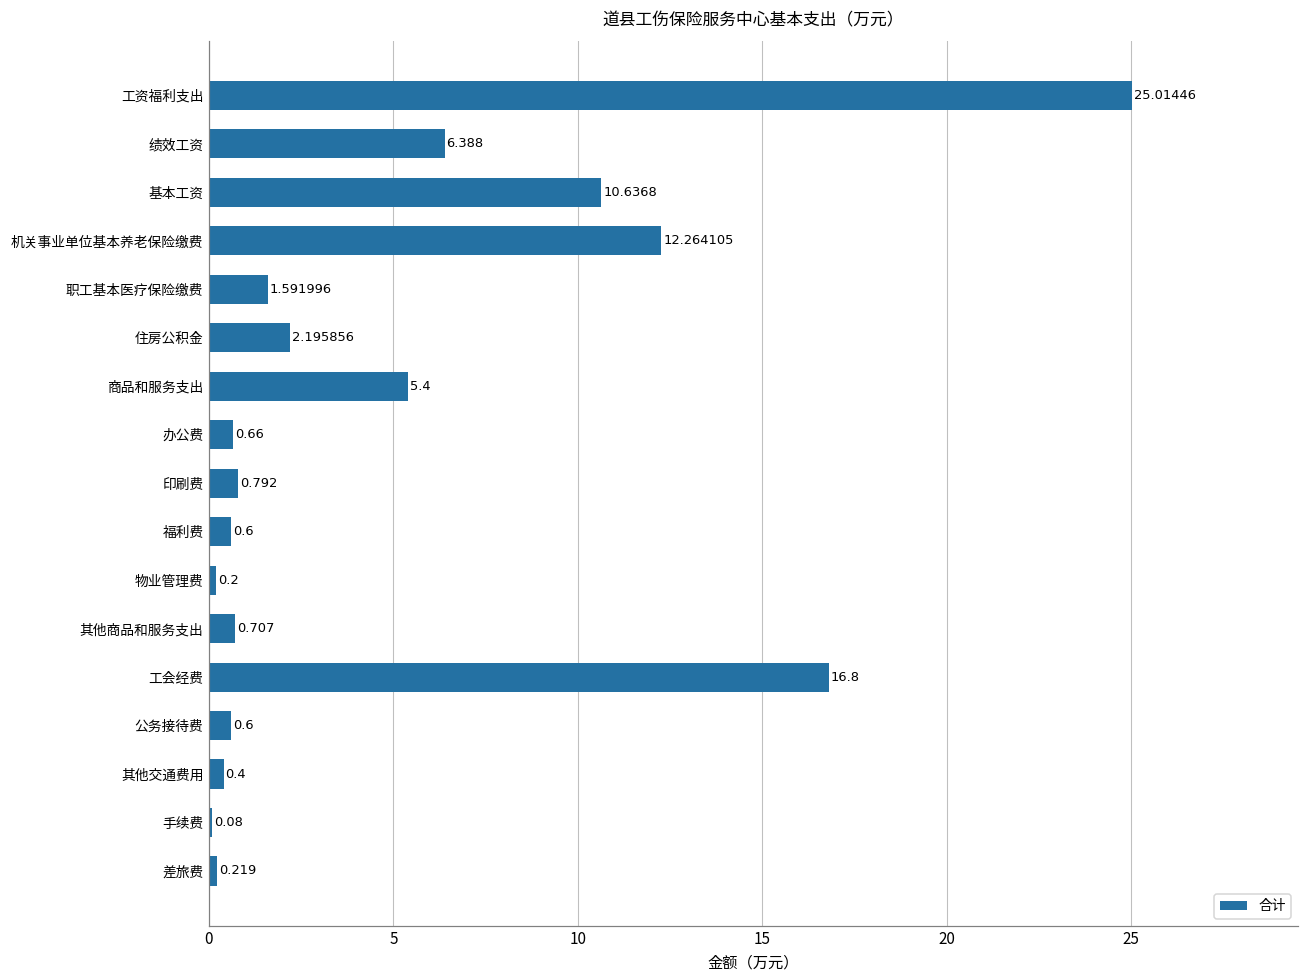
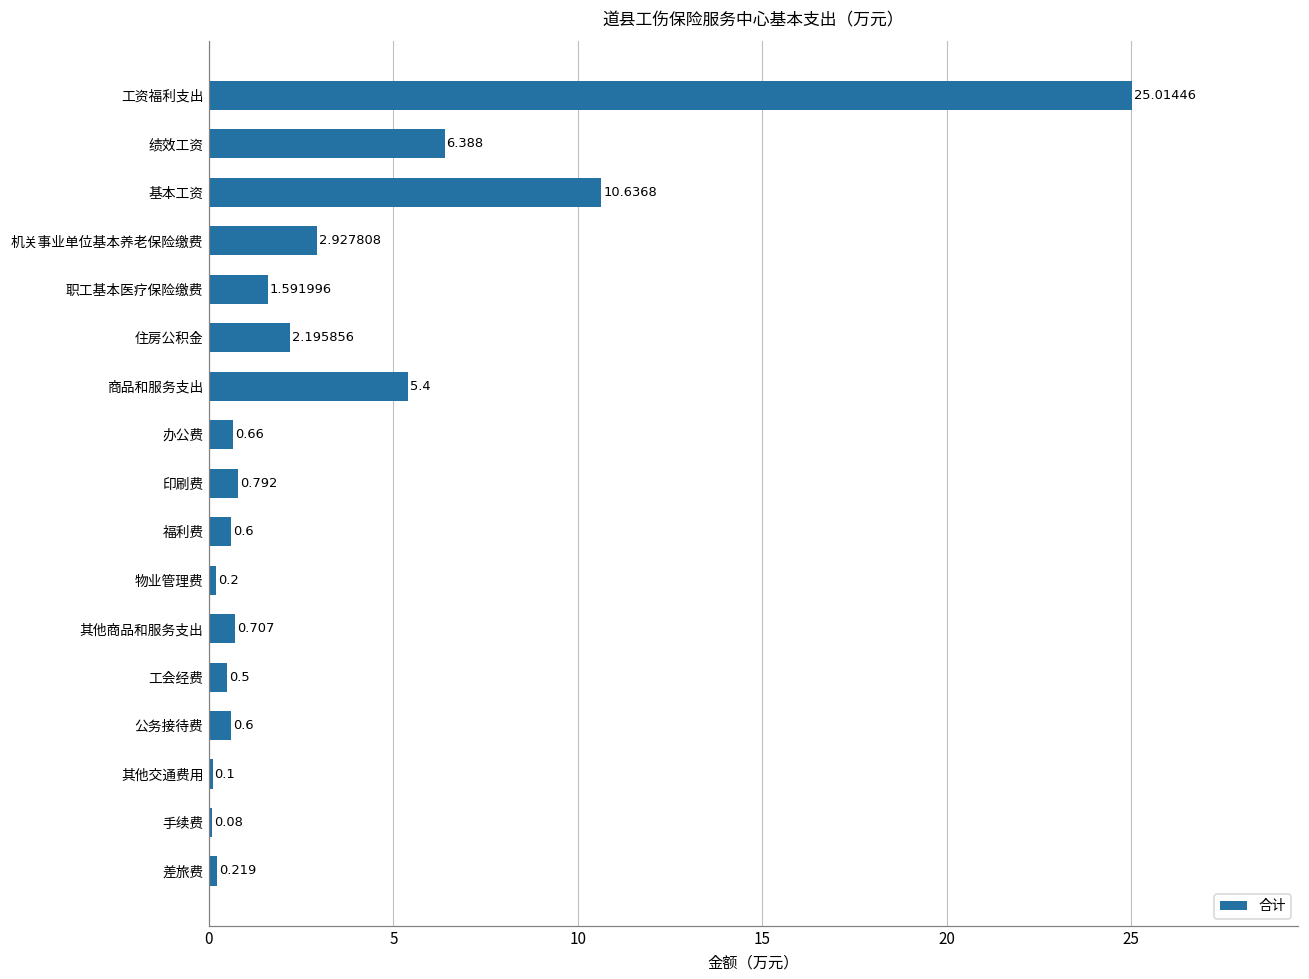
机关事业单位基本养老保险缴费: 12.264105 -> 2.927808
工会经费: 16.8 -> 0.5
其他交通费用: 0.4 -> 0.1
